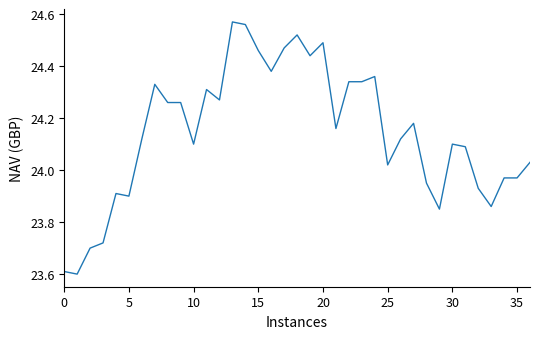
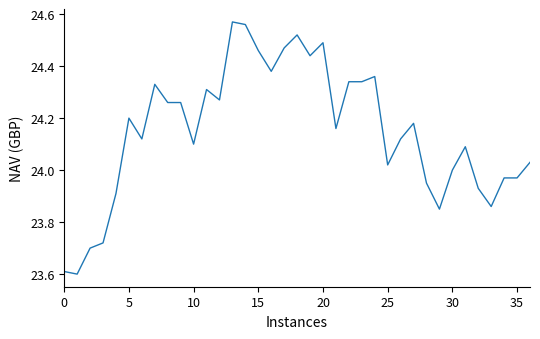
5: 23.9 -> 24.2
30: 24.1 -> 24.0
